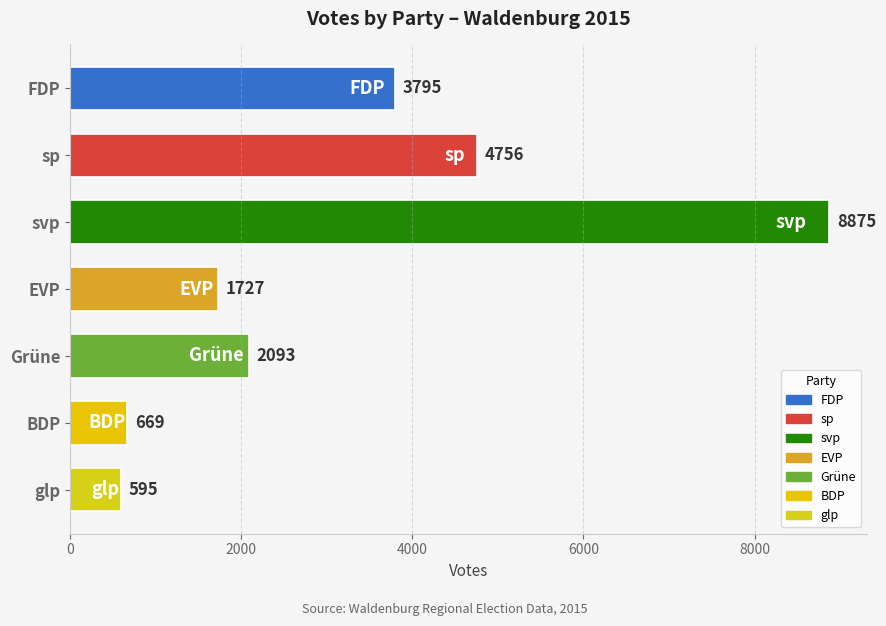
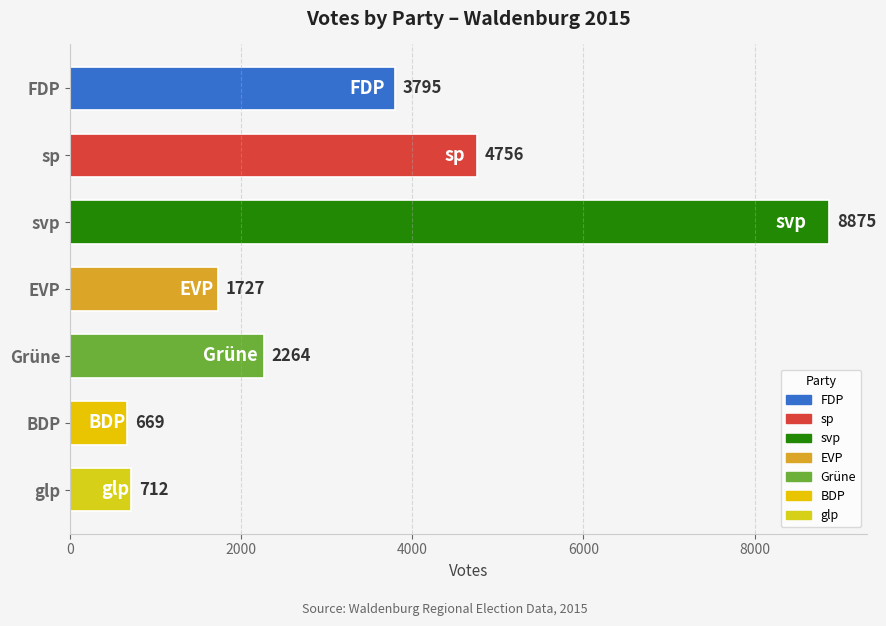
Grüne: 2093 -> 2264
glp: 595 -> 712
